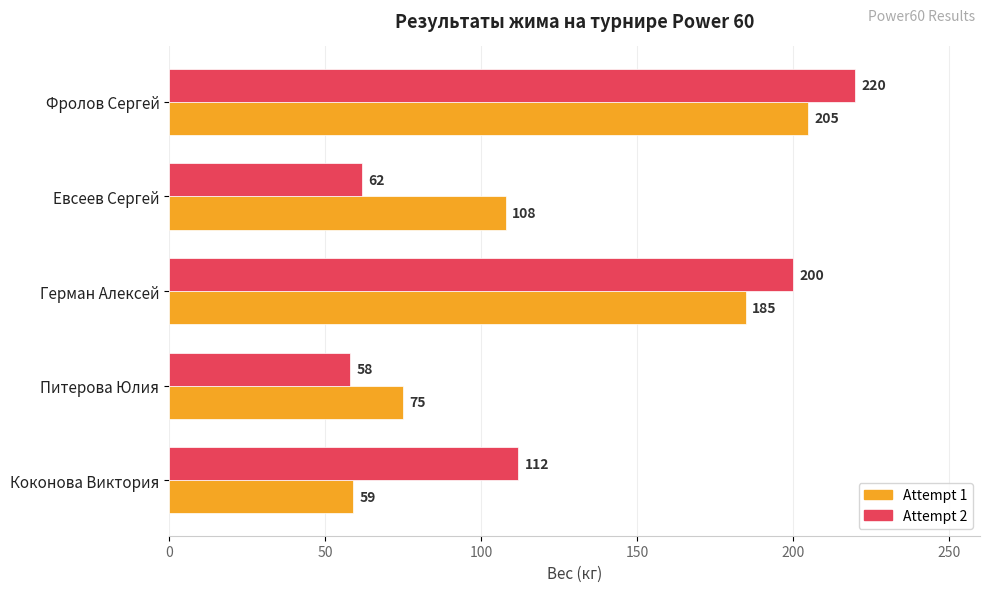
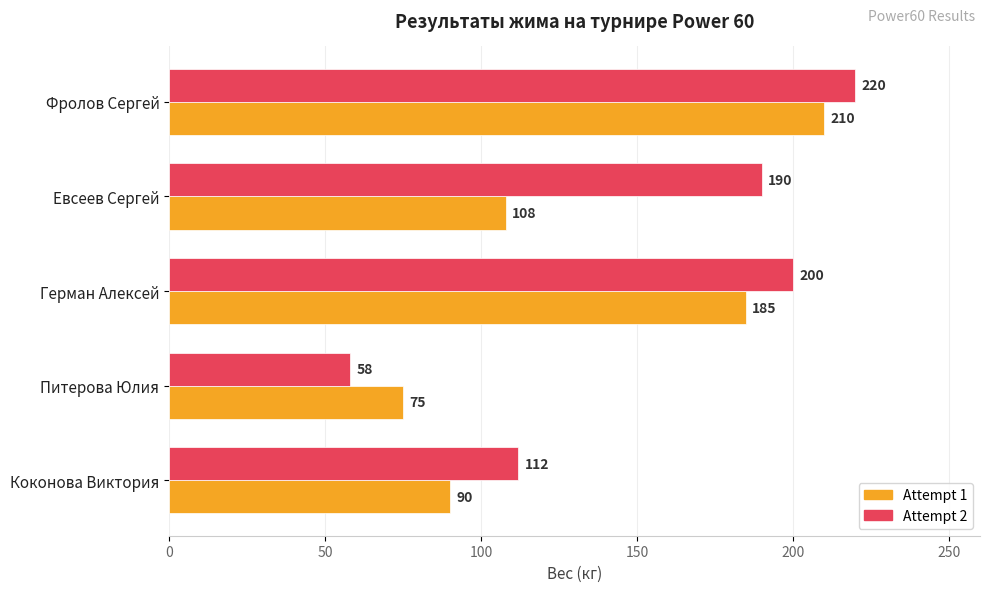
Attempt 1, Фролов Сергей: 205 -> 210
Attempt 2, Евсеев Сергей: 62 -> 190
Attempt 1, Коконова Виктория: 59 -> 90
